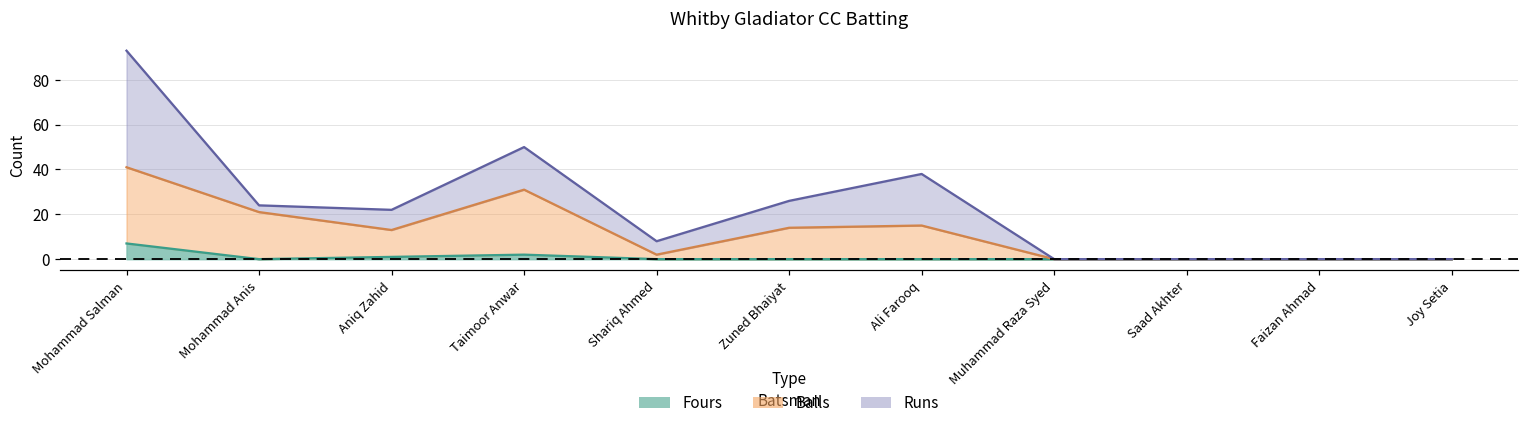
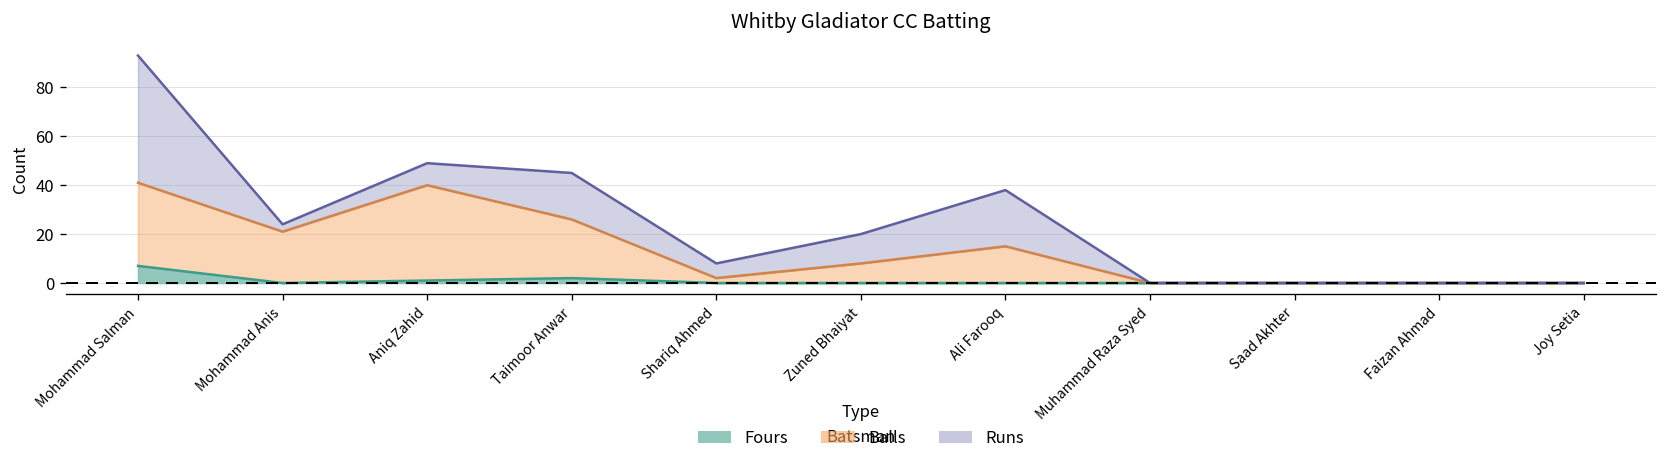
Balls, Aniq Zahid: 12 -> 39
Balls, Taimoor Anwar: 29 -> 24
Balls, Zuned Bhaiyat: 14 -> 8
